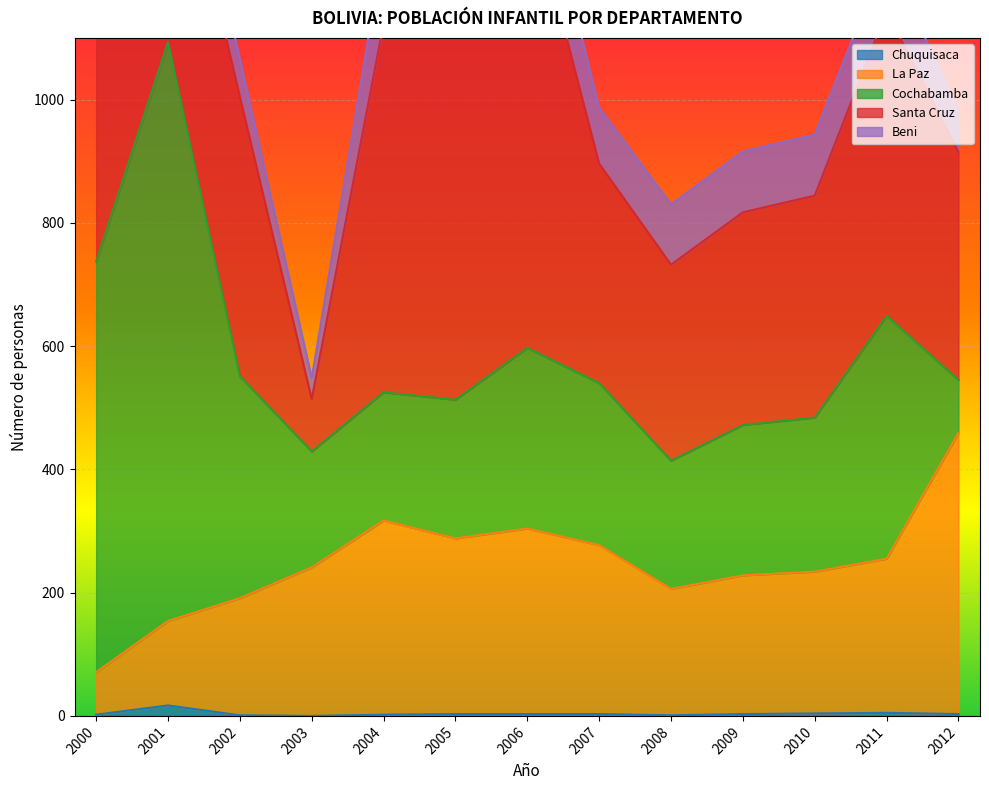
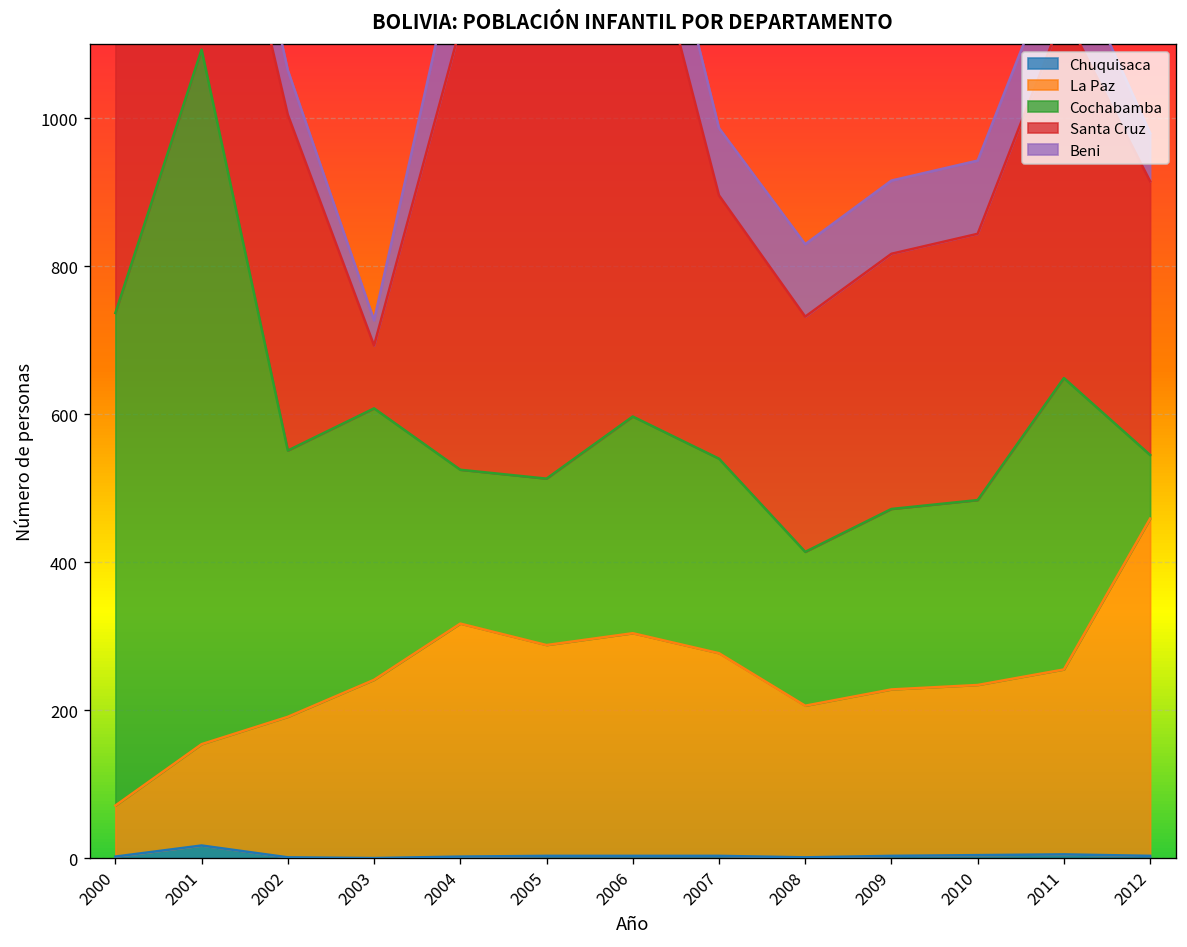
Cochabamba, 2003: 190 -> 370
